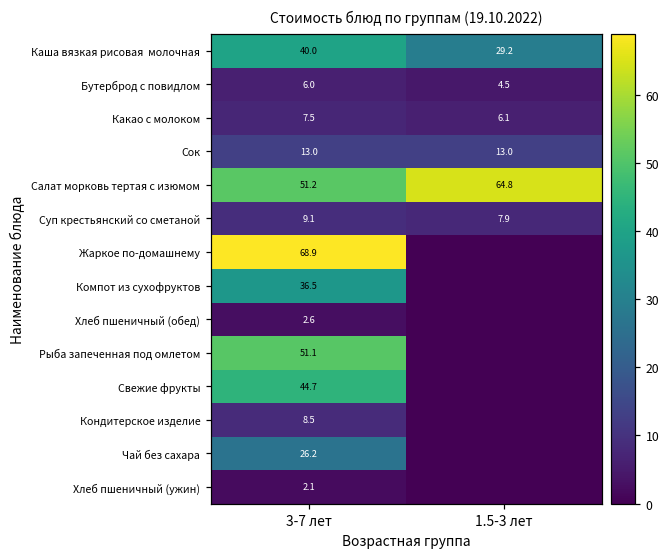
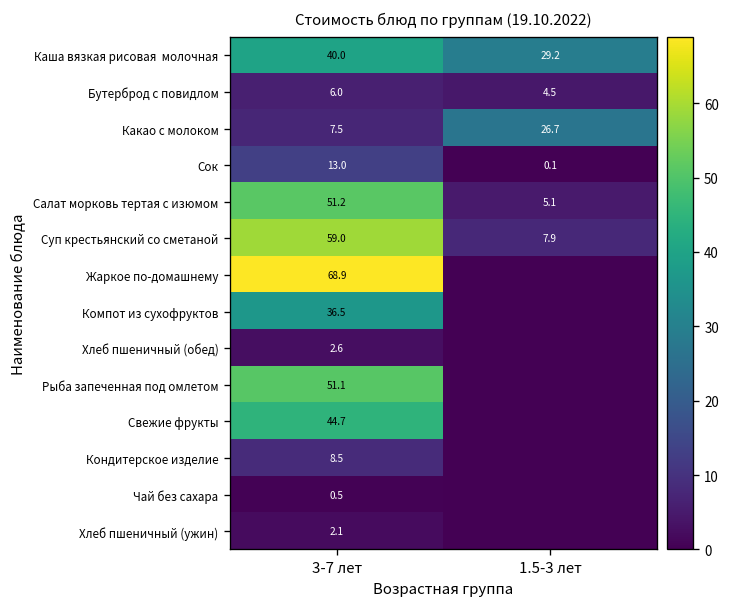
Какао с молоком, 1.5-3 лет: 6.1 -> 26.7
Сок, 1.5-3 лет: 13.0 -> 0.1
Салат морковь тертая с изюмом, 1.5-3 лет: 64.8 -> 5.1
Суп крестьянский со сметаной, 3-7 лет: 9.1 -> 59.0
Чай без сахара, 3-7 лет: 26.2 -> 0.5
